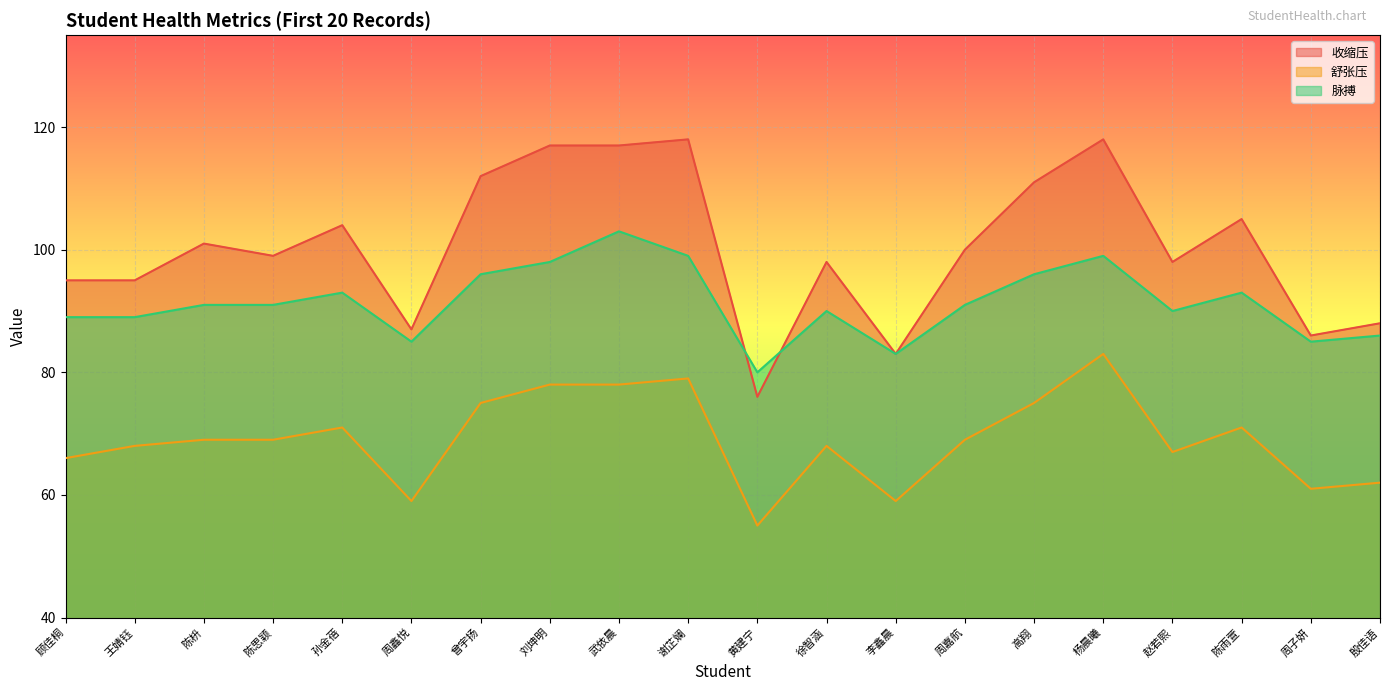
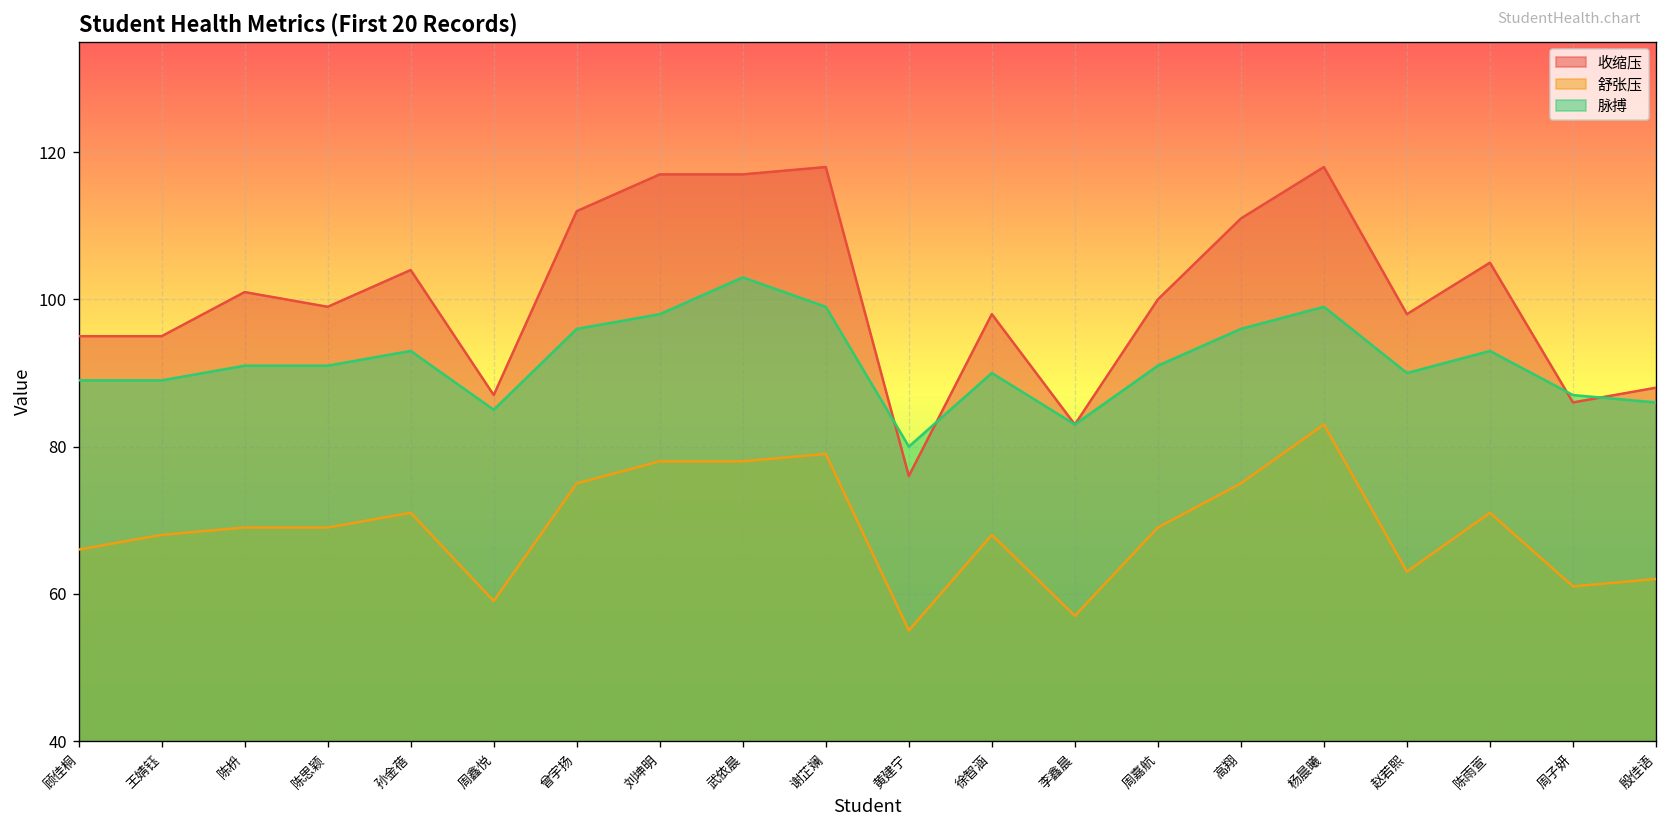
舒张压, 李鑫晨: 59 -> 57
舒张压, 赵若熙: 67 -> 63
脉搏, 周子妍: 85 -> 87
